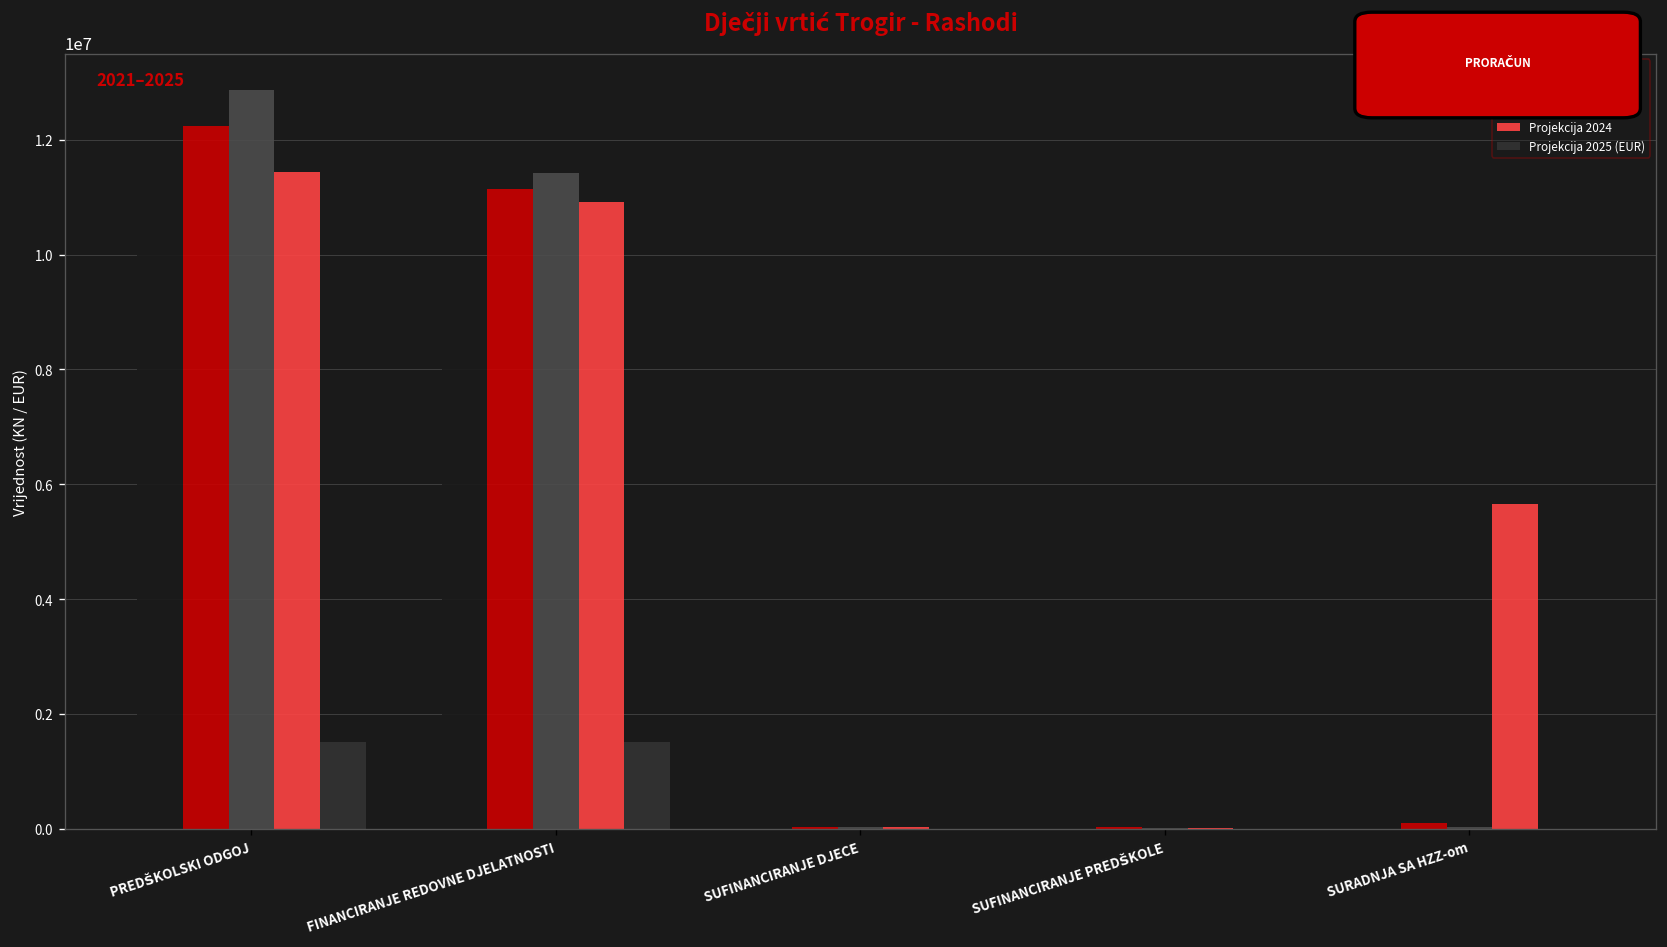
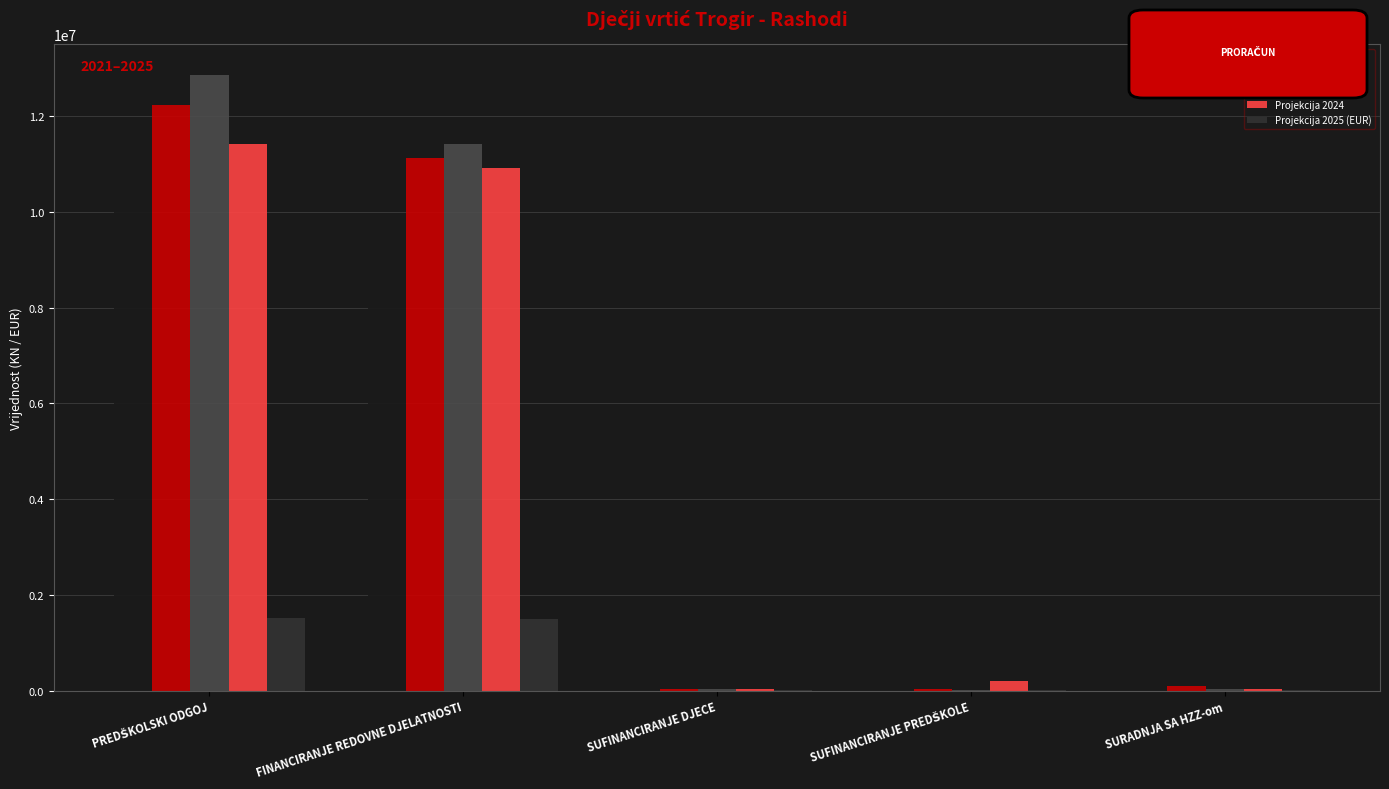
Projekcija 2024, SUFINANCIRANJE PREDŠKOLE: 0 -> 200000
Projekcija 2024, SURADNJA SA HZZ-om: 5600000 -> 0
